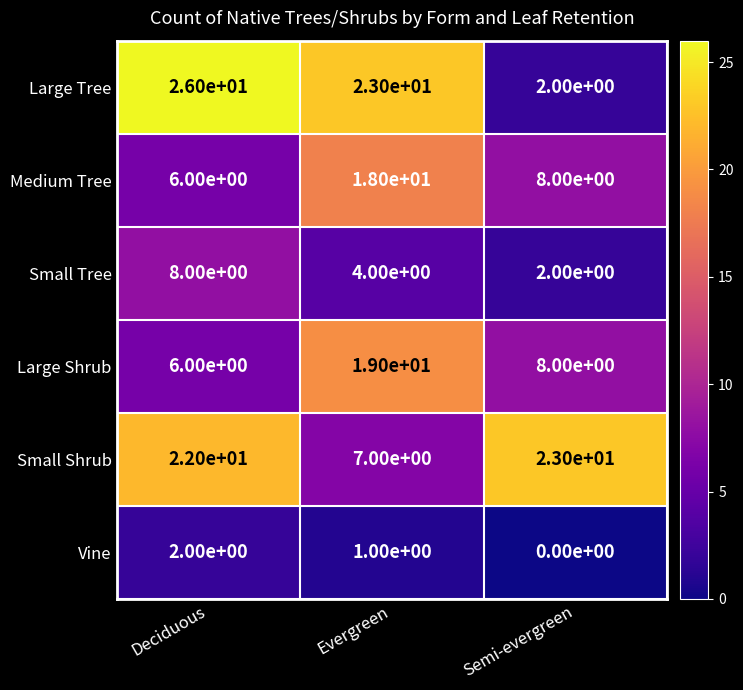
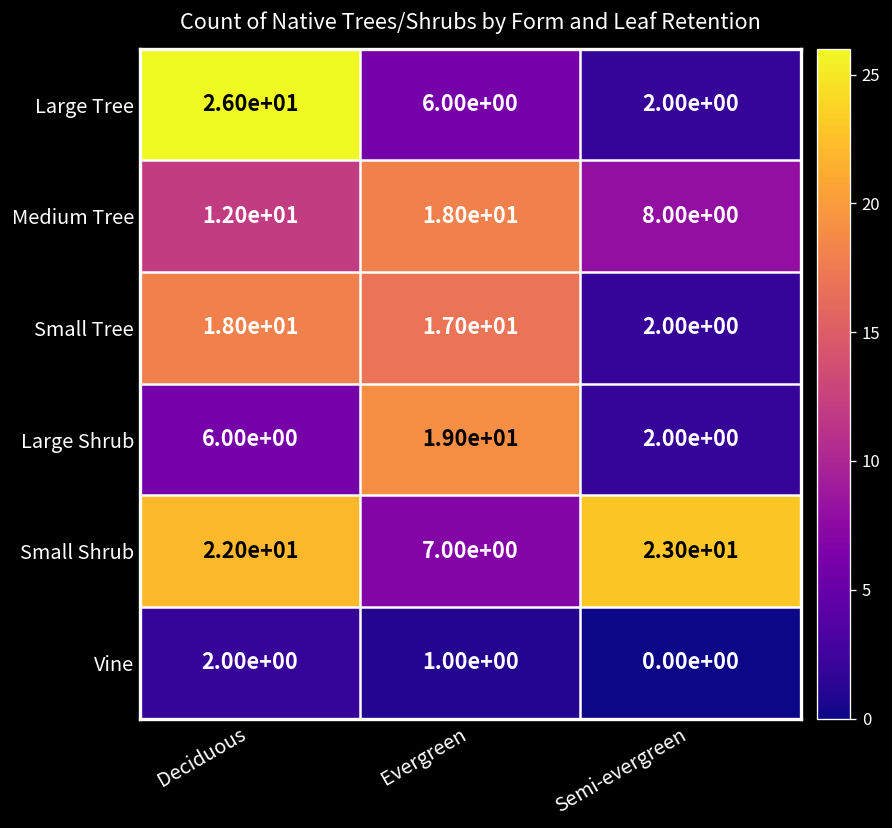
Large Tree, Evergreen: 2.30e+01 -> 6.00e+00
Medium Tree, Deciduous: 6.00e+00 -> 1.20e+01
Small Tree, Deciduous: 8.00e+00 -> 1.80e+01
Small Tree, Evergreen: 4.00e+00 -> 1.70e+01
Large Shrub, Semi-evergreen: 8.00e+00 -> 2.00e+00
